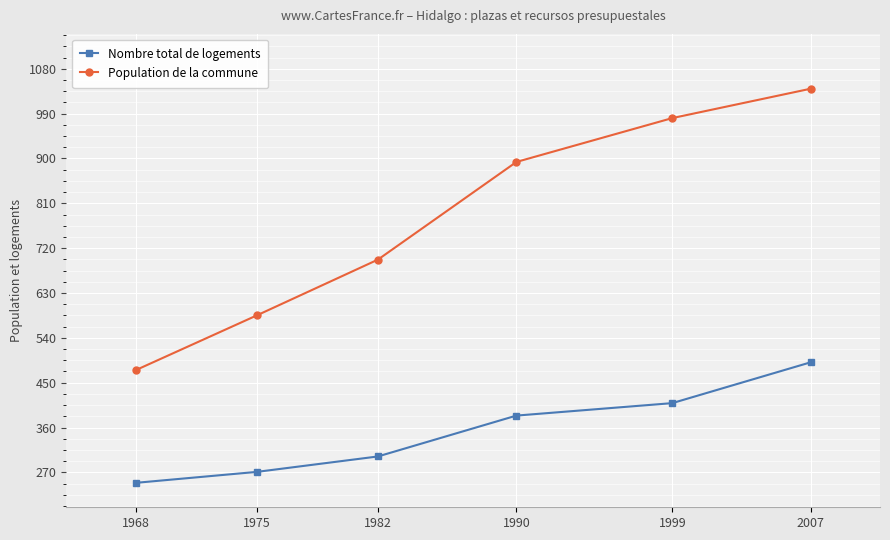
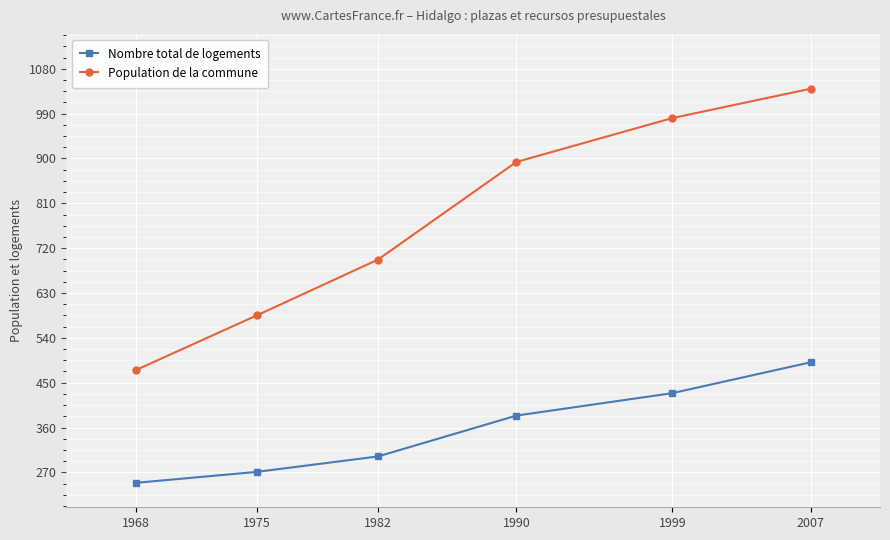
Nombre total de logements, 1999: 410 -> 430
